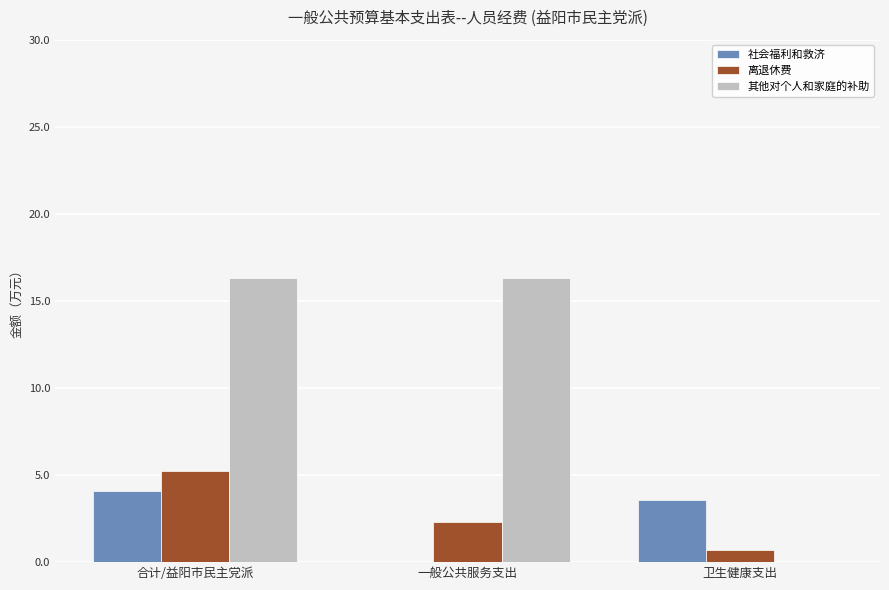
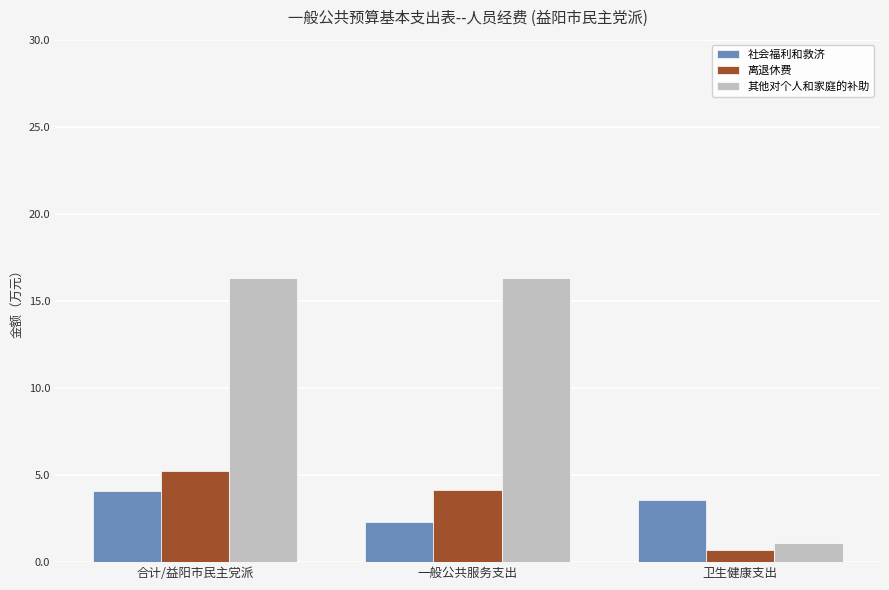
社会福利和救济, 一般公共服务支出: 0.0 -> 2.3
离退休费, 一般公共服务支出: 2.3 -> 4.1
其他对个人和家庭的补助, 卫生健康支出: 0.0 -> 1.1
